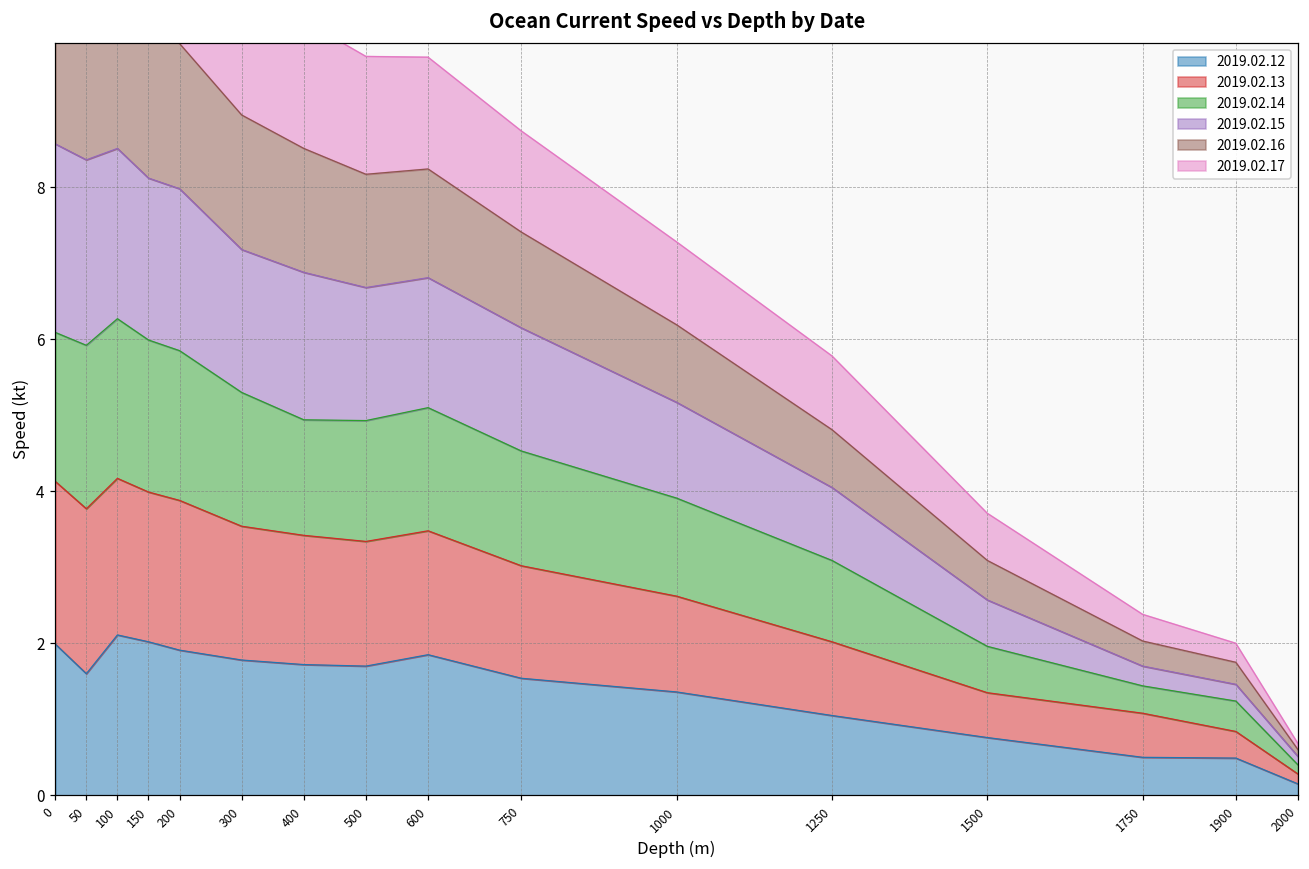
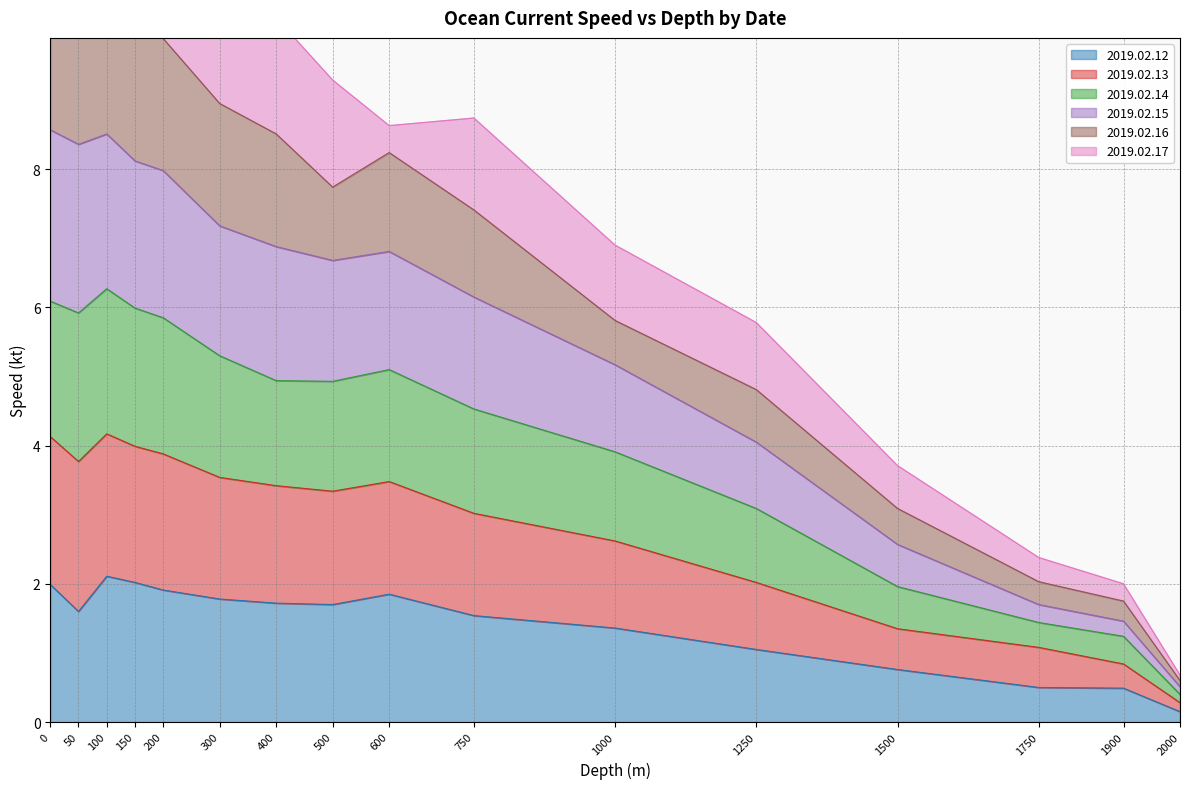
2019.02.16, 500: 1.5 -> 1.1
2019.02.17, 600: 1.5 -> 0.4
2019.02.16, 1000: 1.0 -> 0.6
